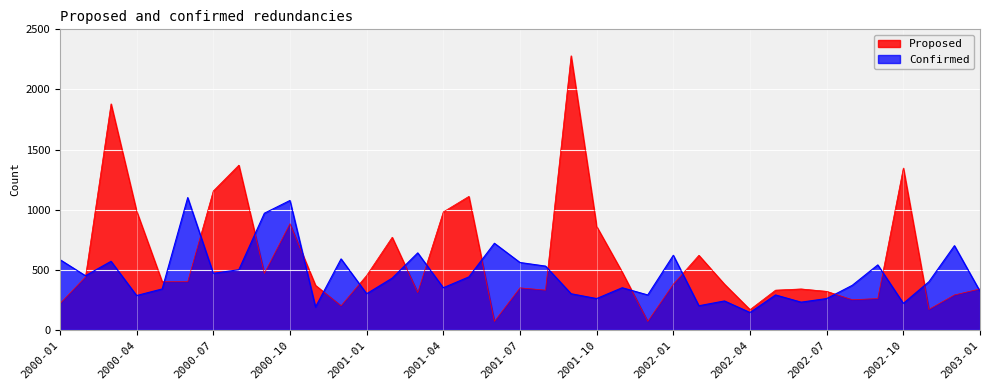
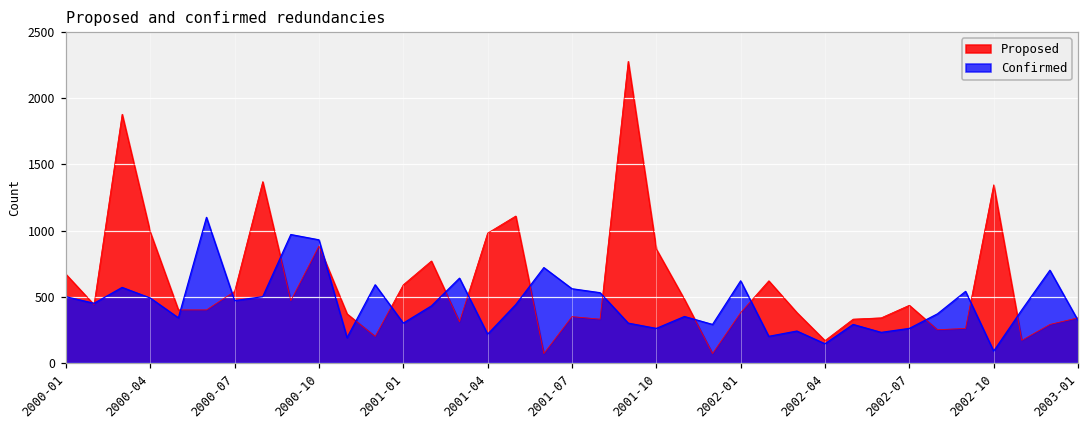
Proposed, 2000-01: 220 -> 670
Confirmed, 2000-01: 580 -> 500
Confirmed, 2000-04: 290 -> 490
Proposed, 2000-07: 1160 -> 540
Confirmed, 2000-10: 1080 -> 930
Proposed, 2001-01: 450 -> 590
Confirmed, 2001-04: 350 -> 220
Proposed, 2002-07: 320 -> 440
Confirmed, 2002-10: 220 -> 90
